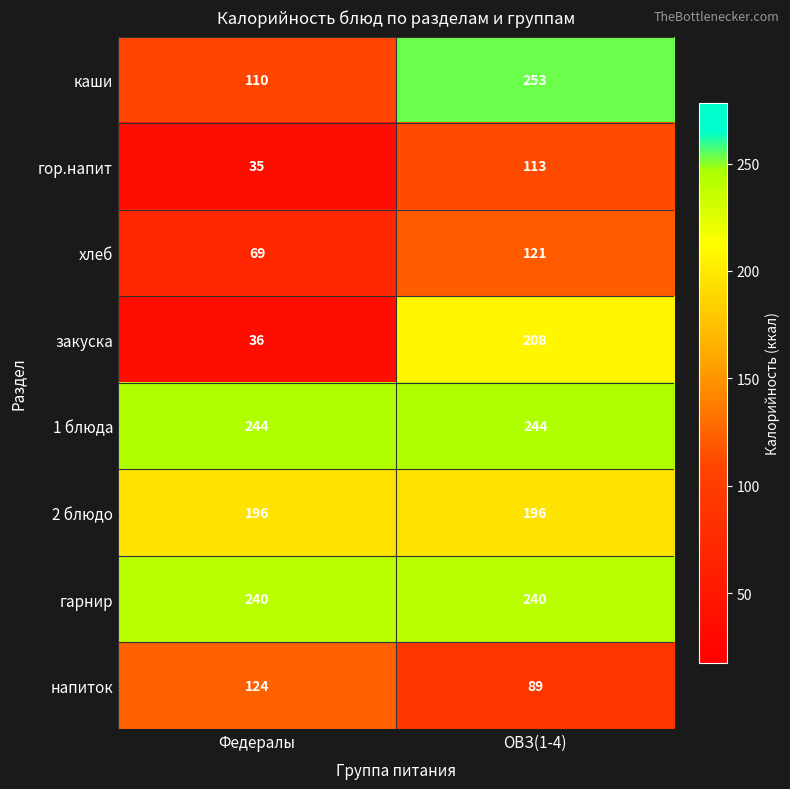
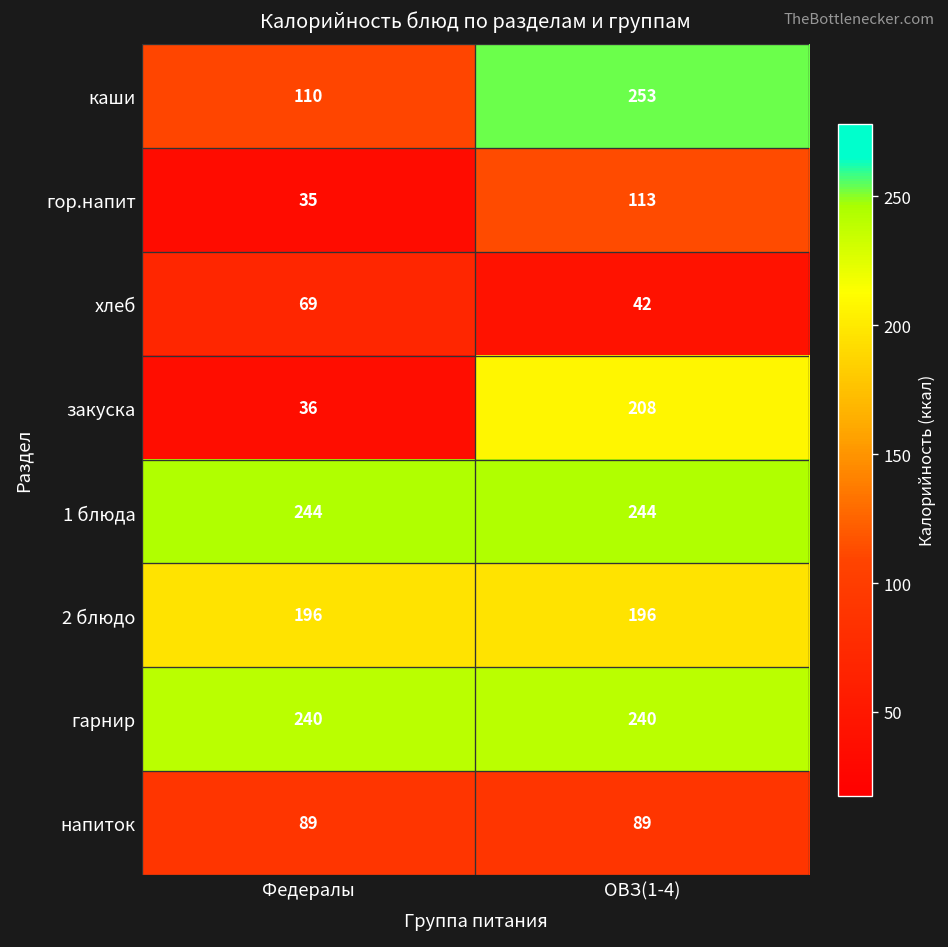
хлеб, ОВЗ(1-4): 121 -> 42
напиток, Федералы: 124 -> 89
